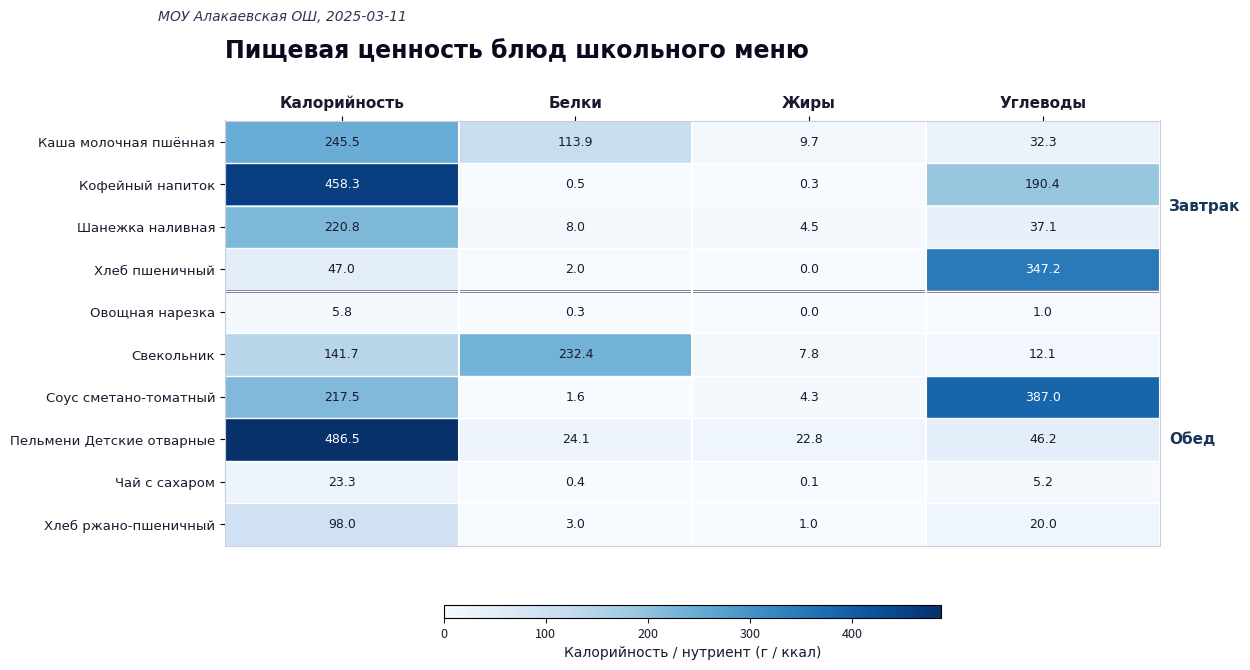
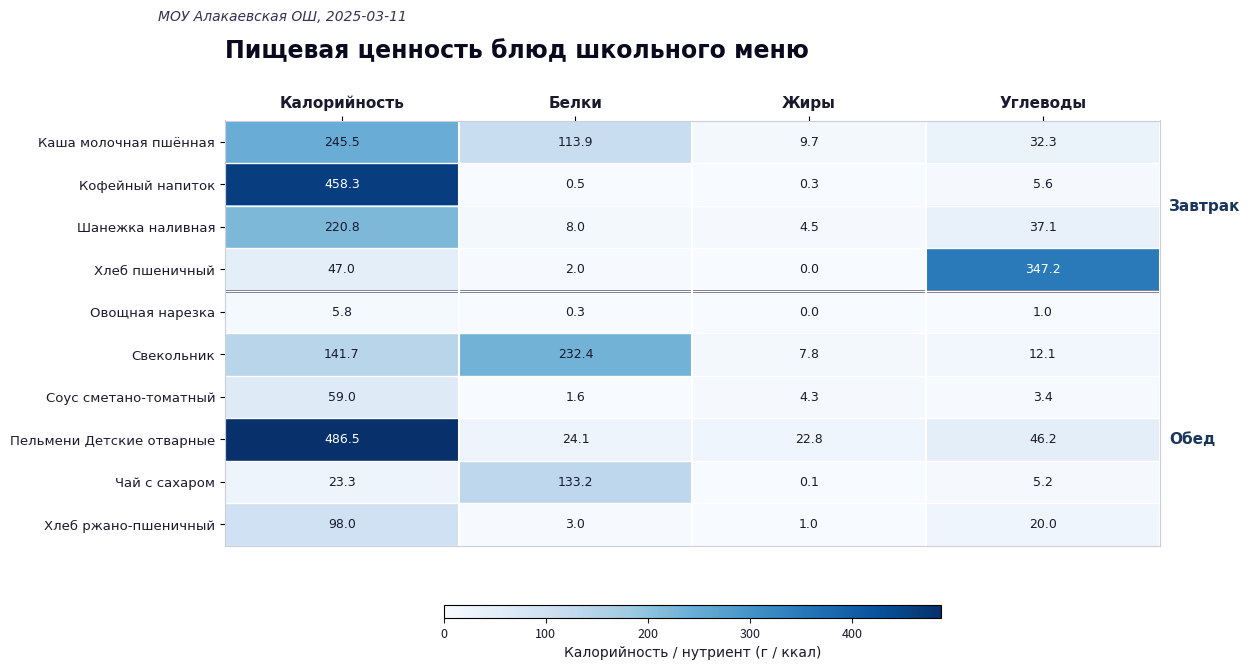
Кофейный напиток, Углеводы: 190.4 -> 5.6
Соус сметано-томатный, Калорийность: 217.5 -> 59.0
Соус сметано-томатный, Углеводы: 387.0 -> 3.4
Чай с сахаром, Белки: 0.4 -> 133.2
